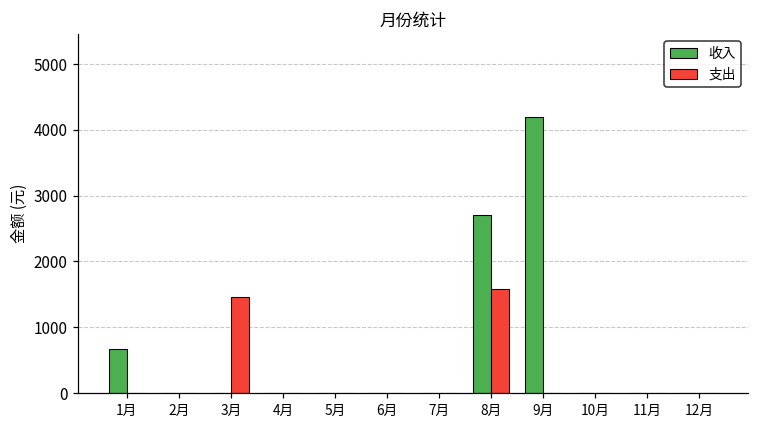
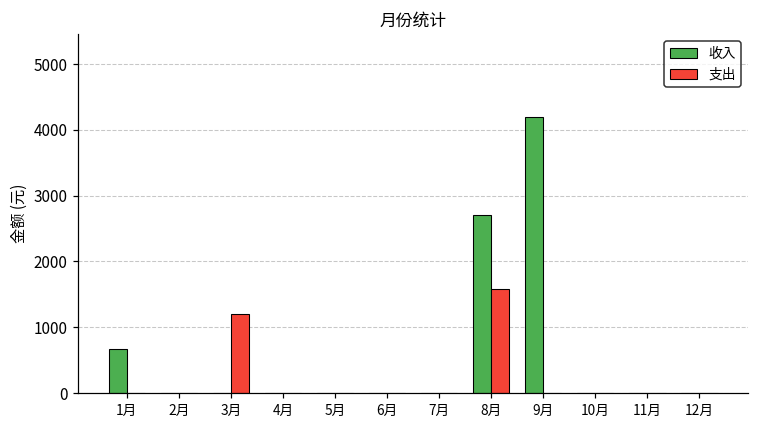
支出, 3月: 1500 -> 1200
